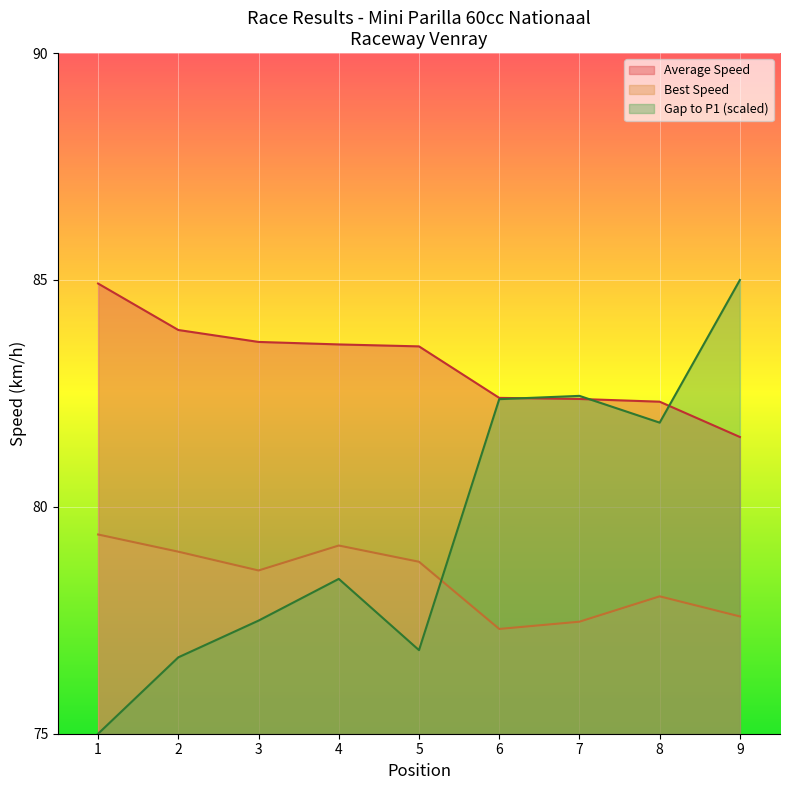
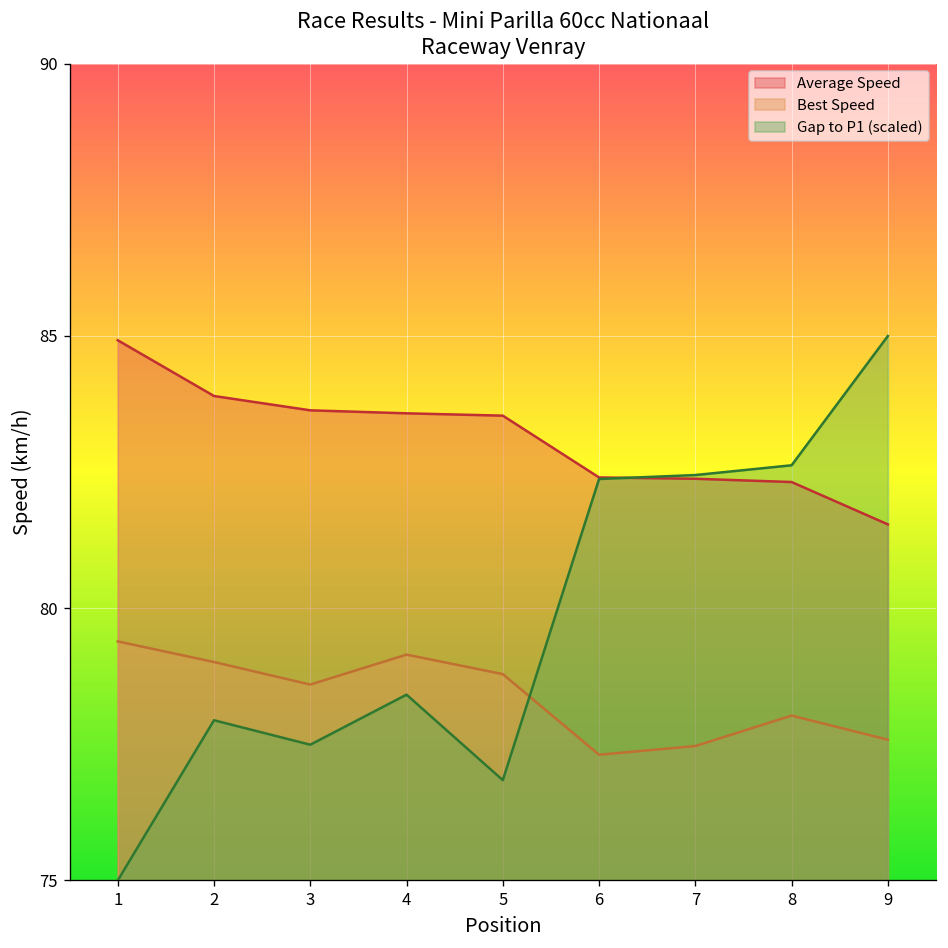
Gap to P1 (scaled), 2: 76.7 -> 77.9
Gap to P1 (scaled), 8: 81.9 -> 82.6
